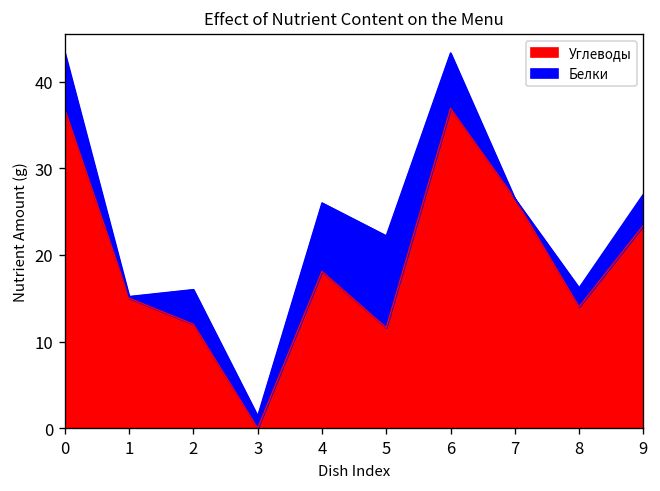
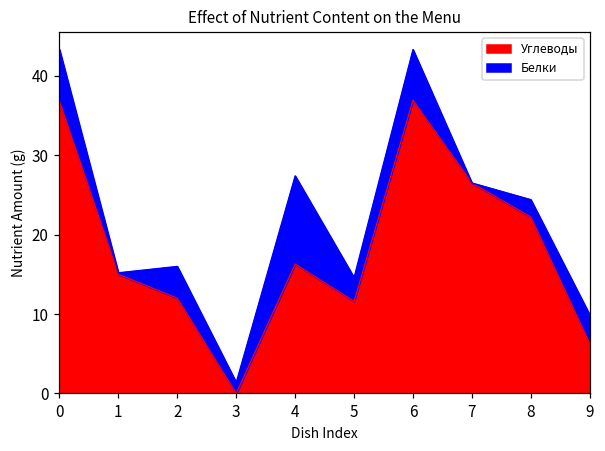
Углеводы, 4: 18 -> 16
Белки, 4: 8 -> 11
Белки, 5: 11 -> 3
Углеводы, 8: 14 -> 22
Углеводы, 9: 23 -> 6
